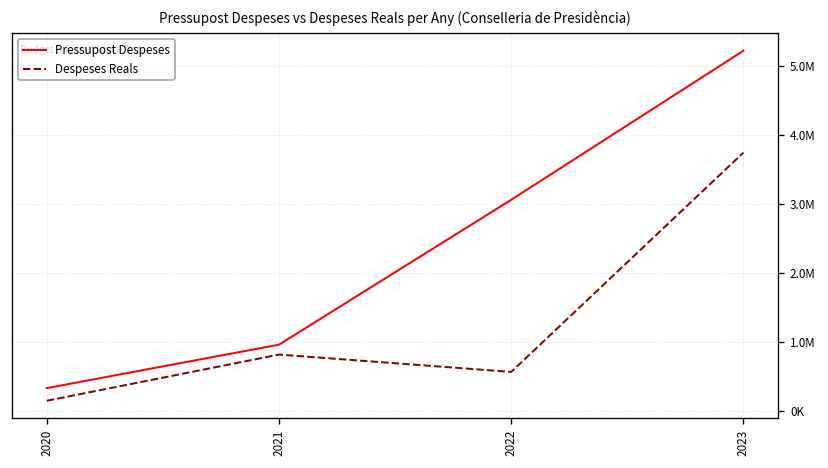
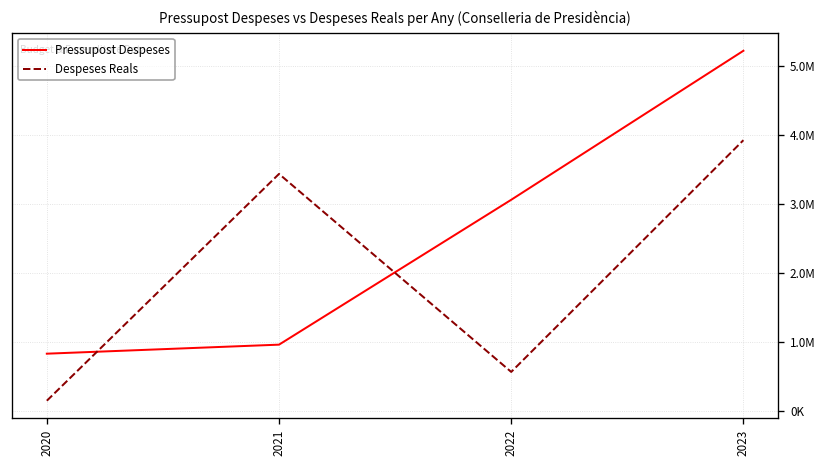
Pressupost Despeses, 2020: 300000 -> 800000
Despeses Reals, 2021: 800000 -> 3400000
Despeses Reals, 2023: 3700000 -> 3900000
